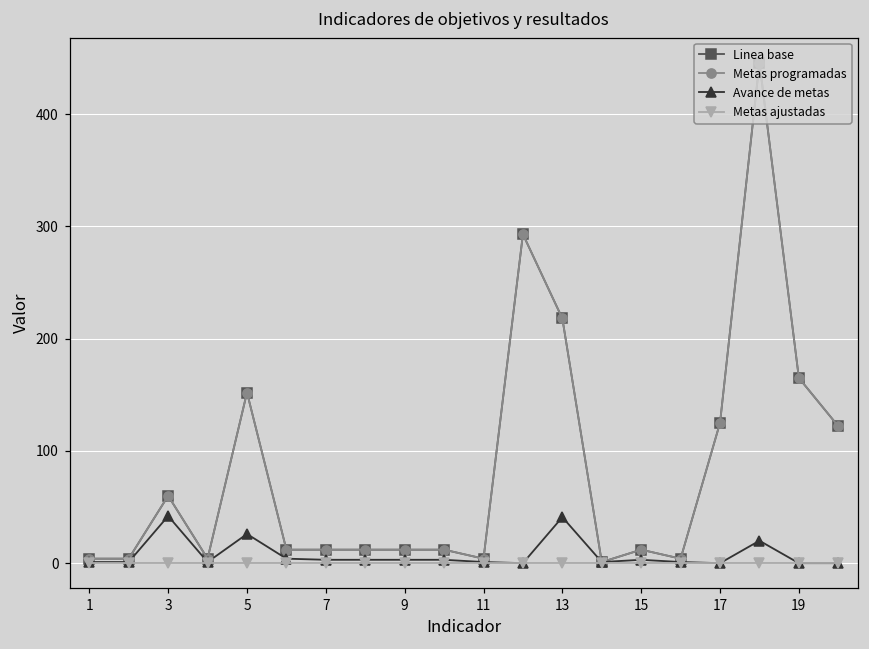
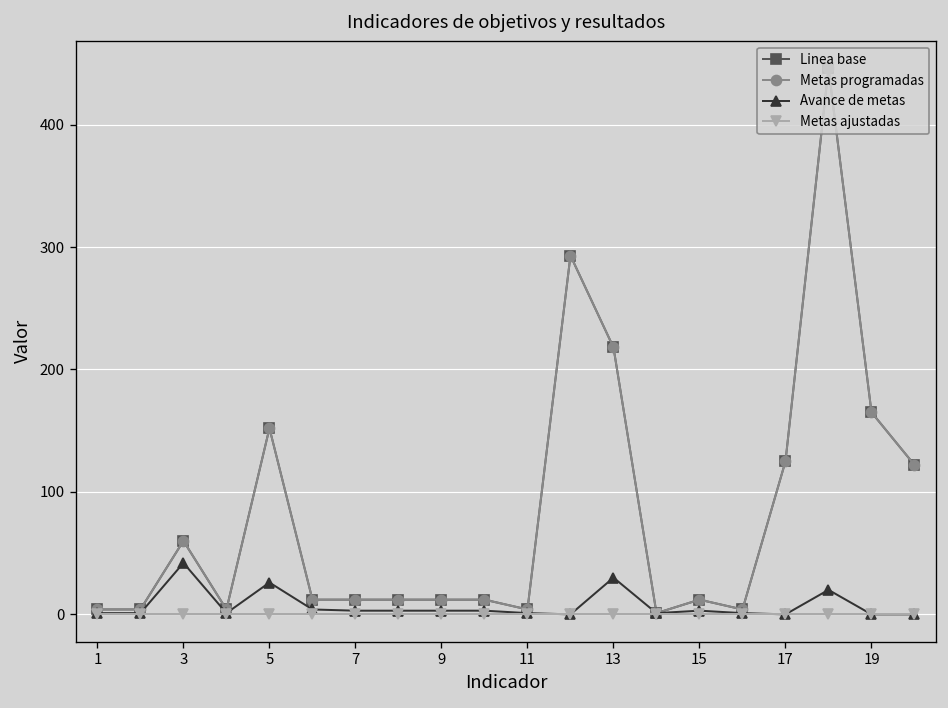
Avance de metas, 13: 41 -> 30
